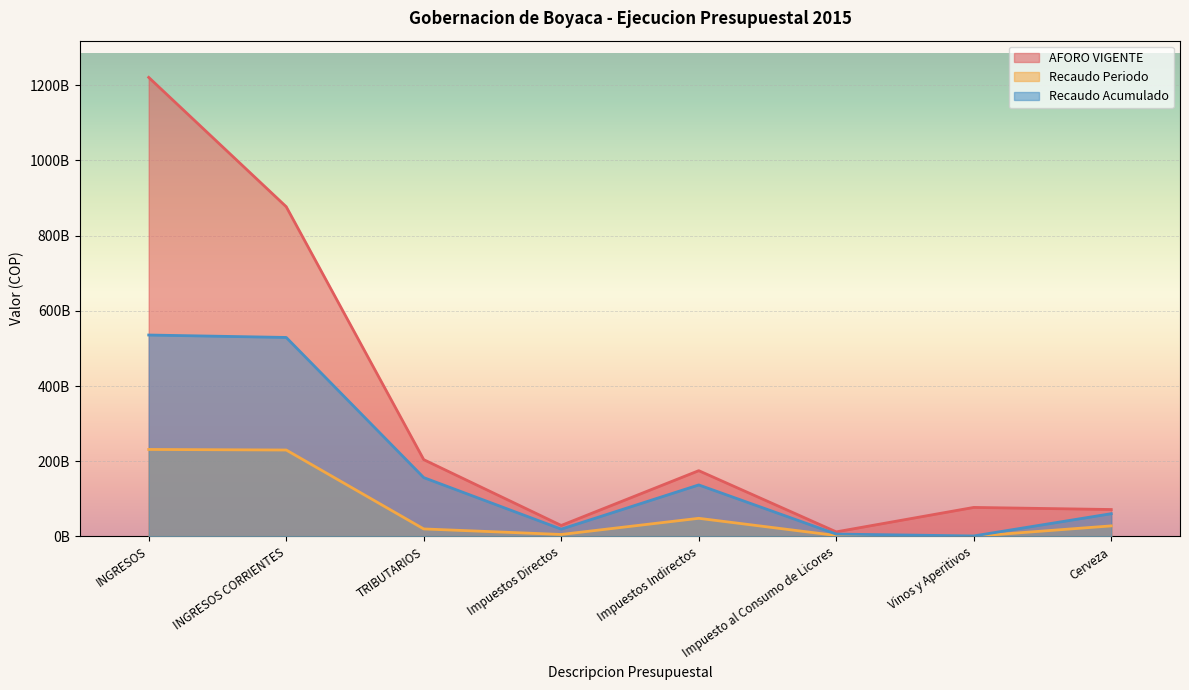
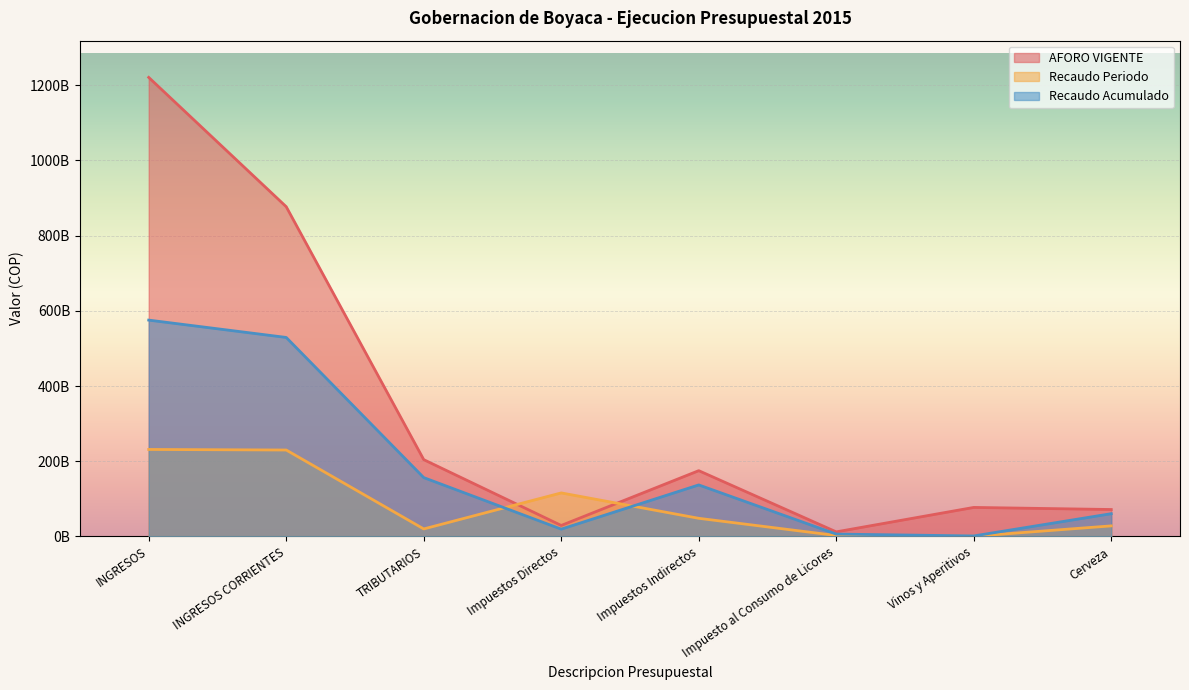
Recaudo Acumulado, INGRESOS: 540000000000 -> 580000000000
Recaudo Periodo, Impuestos Directos: 10000000000 -> 120000000000
